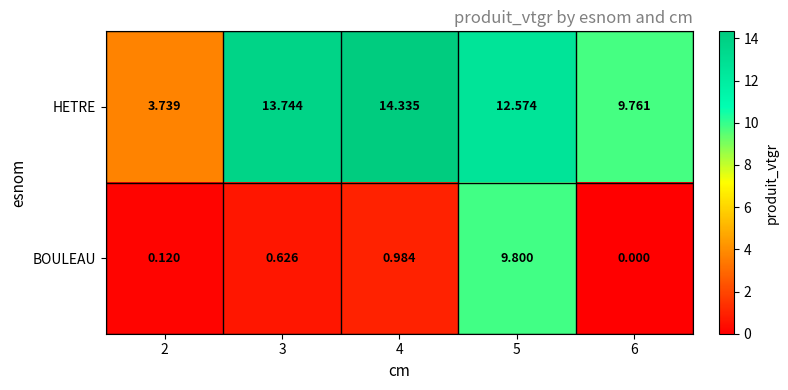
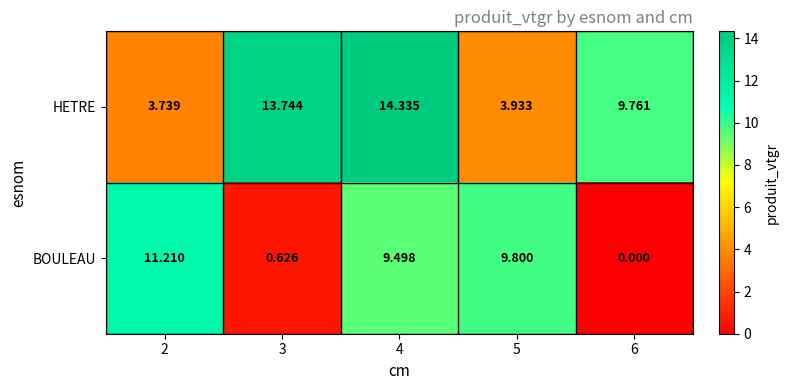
HETRE, 5: 12.574 -> 3.933
BOULEAU, 2: 0.120 -> 11.210
BOULEAU, 4: 0.984 -> 9.498
